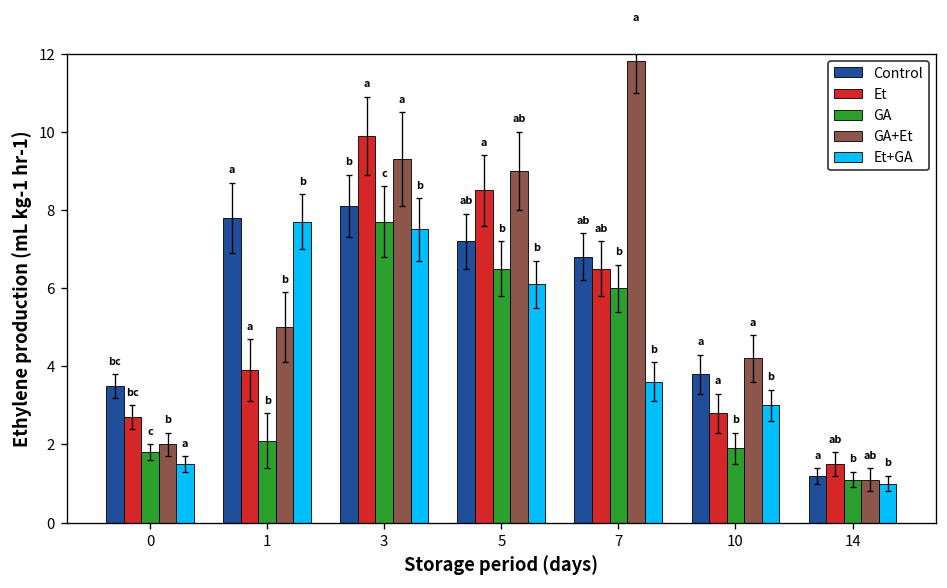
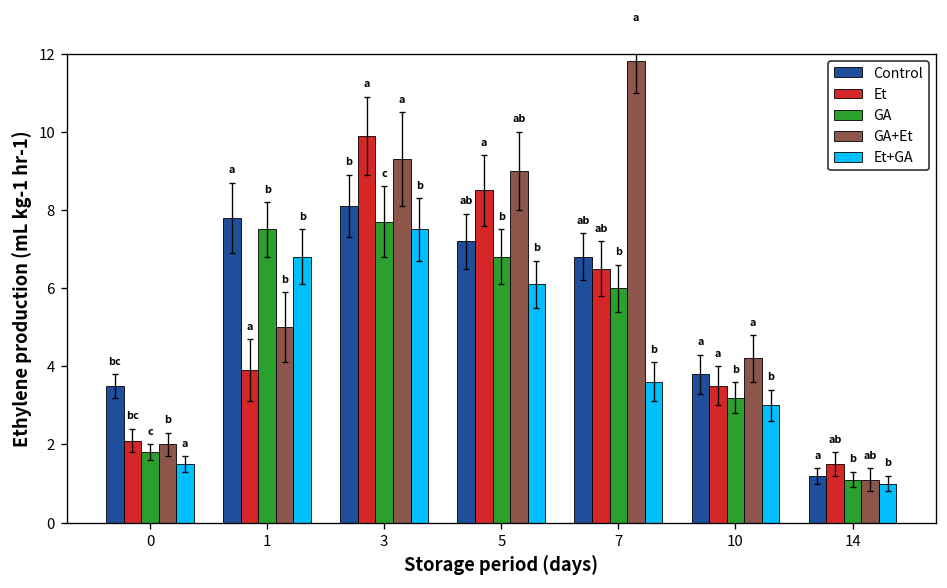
Et, 0: 2.7 -> 2.1
GA, 1: 2.1 -> 7.5
Et+GA, 1: 7.7 -> 6.8
GA, 5: 6.5 -> 6.8
Et, 10: 2.8 -> 3.5
GA, 10: 1.9 -> 3.2
